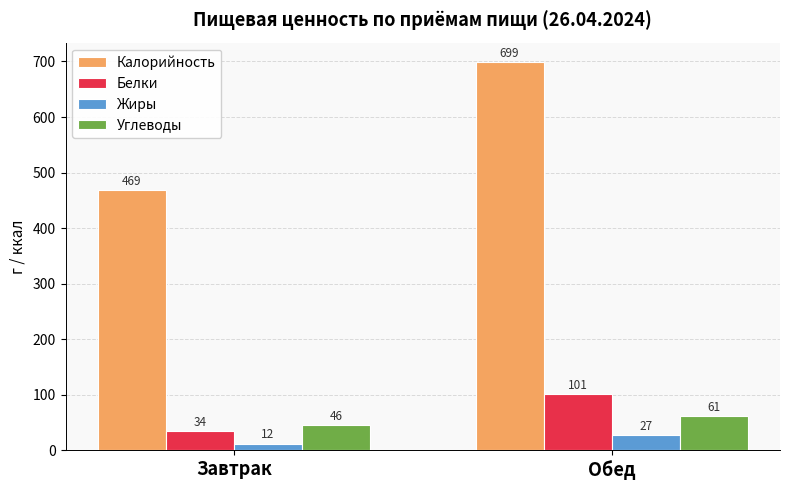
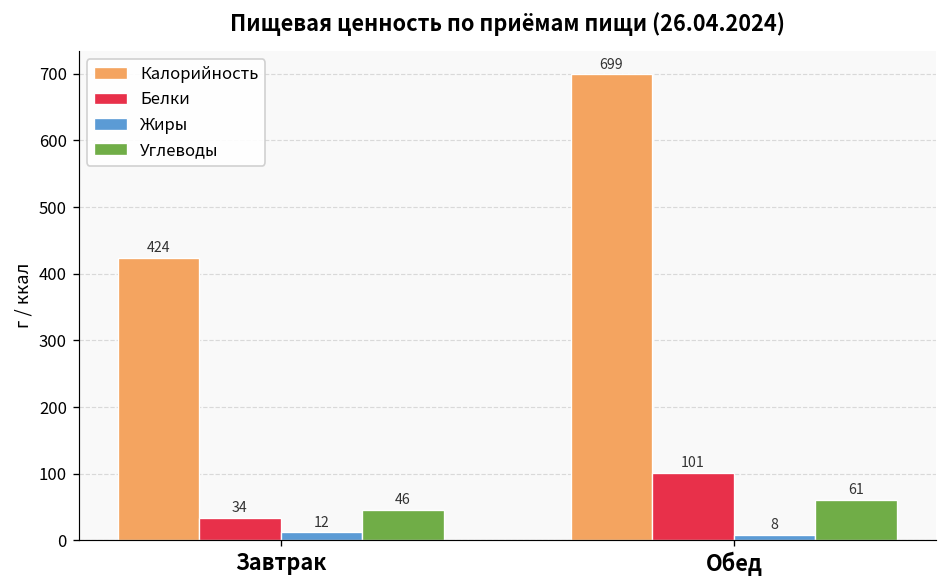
Калорийность, Завтрак: 469 -> 424
Жиры, Обед: 27 -> 8
